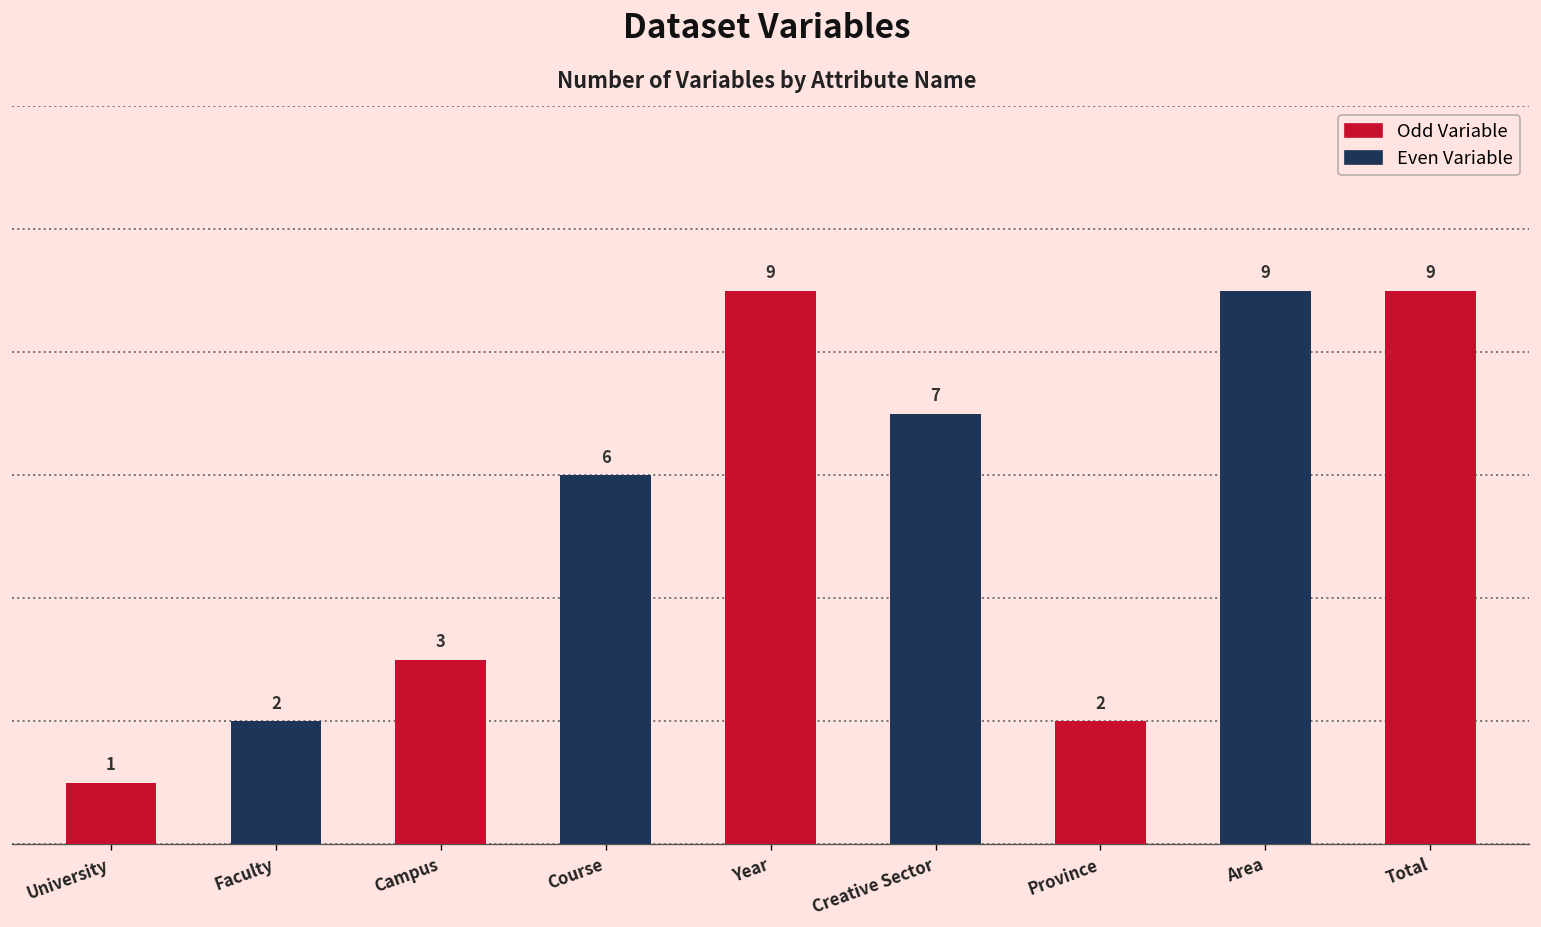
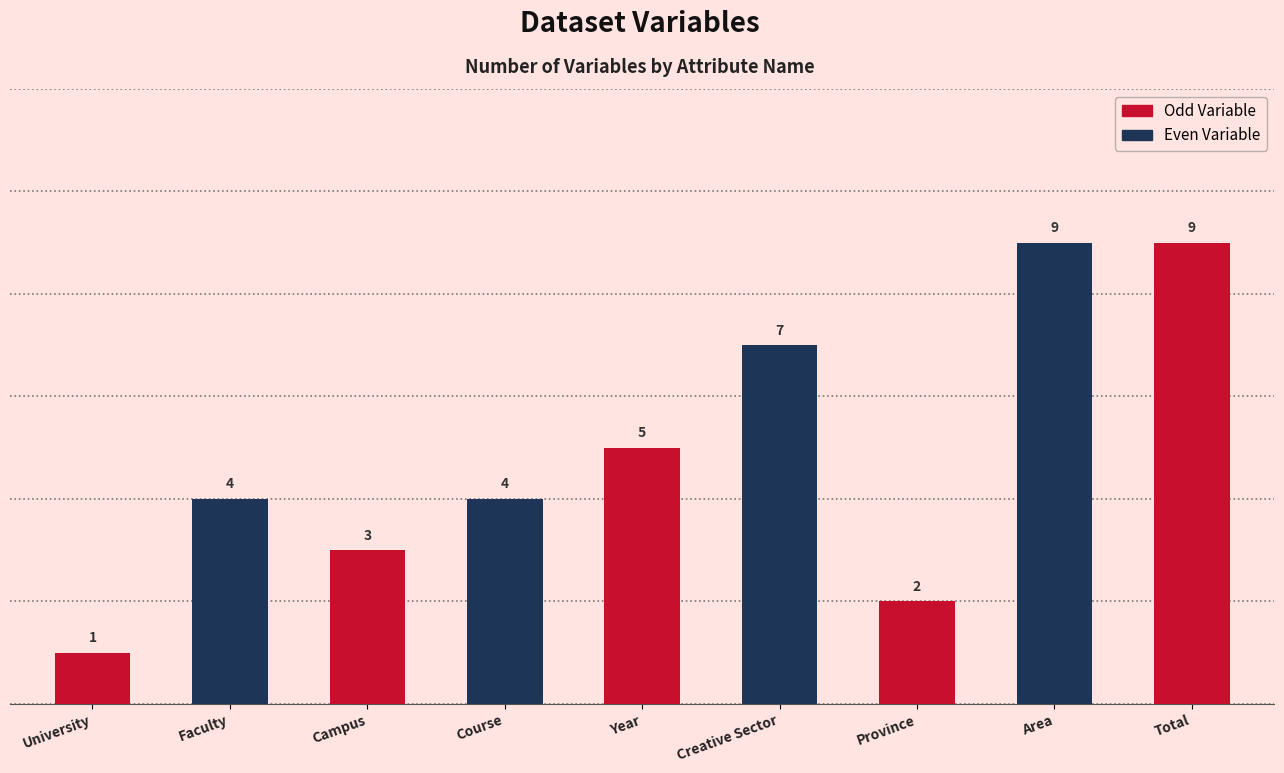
Faculty: 2 -> 4
Course: 6 -> 4
Year: 9 -> 5
